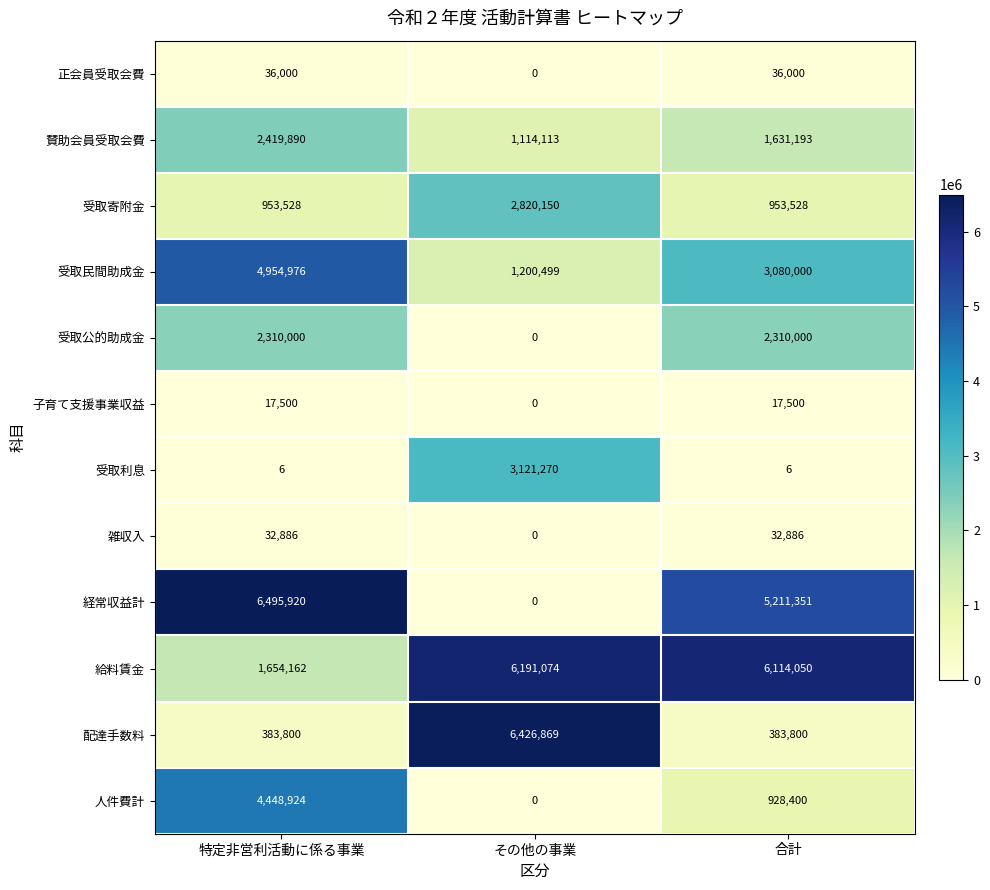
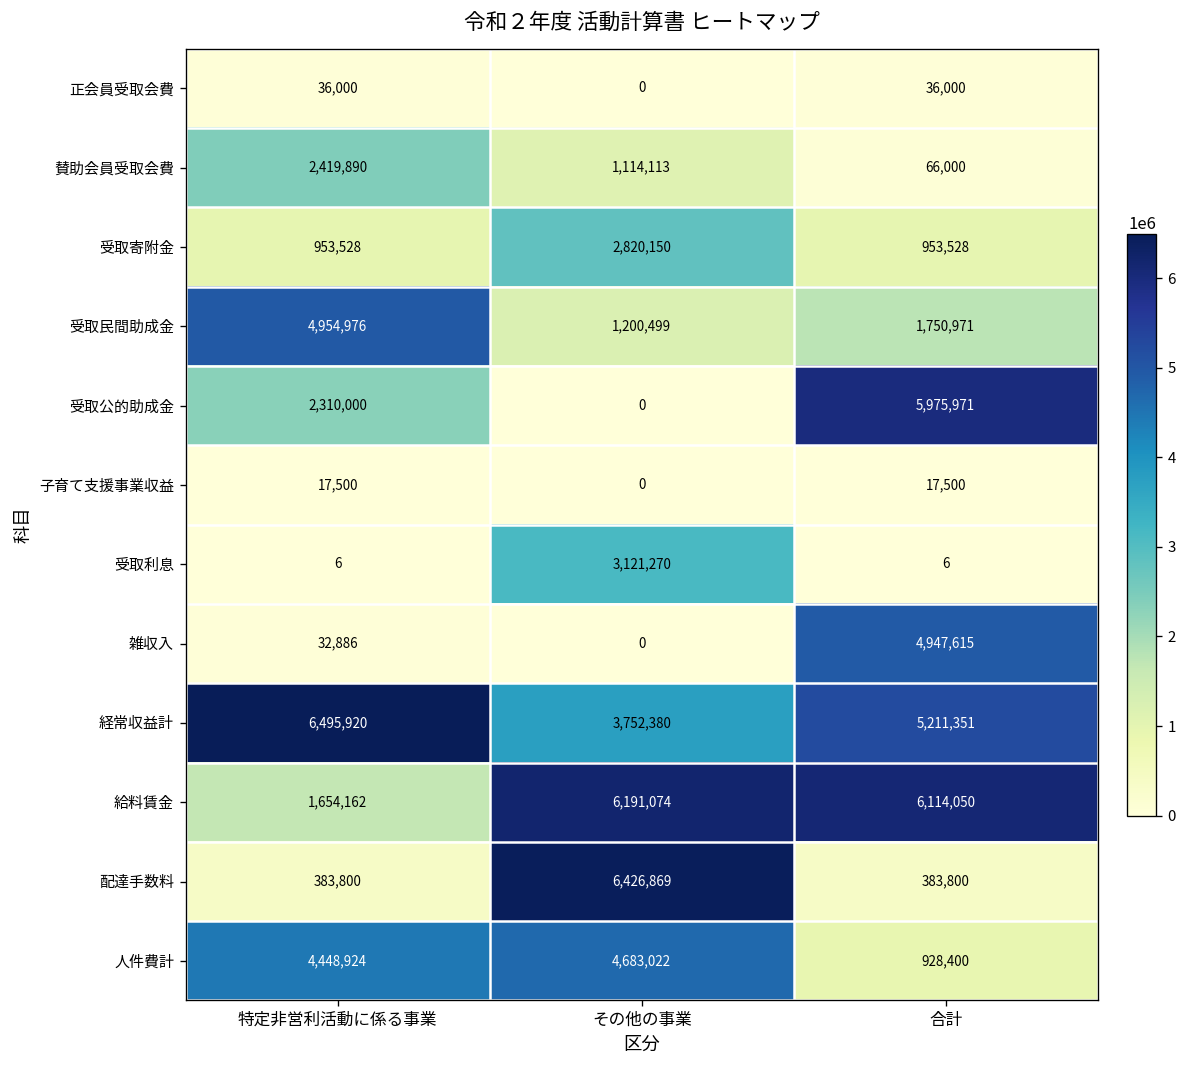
賛助会員受取会費, 合計: 1,631,193 -> 66,000
受取民間助成金, 合計: 3,080,000 -> 1,750,971
受取公的助成金, 合計: 2,310,000 -> 5,975,971
雑収入, 合計: 32,886 -> 4,947,615
経常収益計, その他の事業: 0 -> 3,752,380
人件費計, その他の事業: 0 -> 4,683,022
